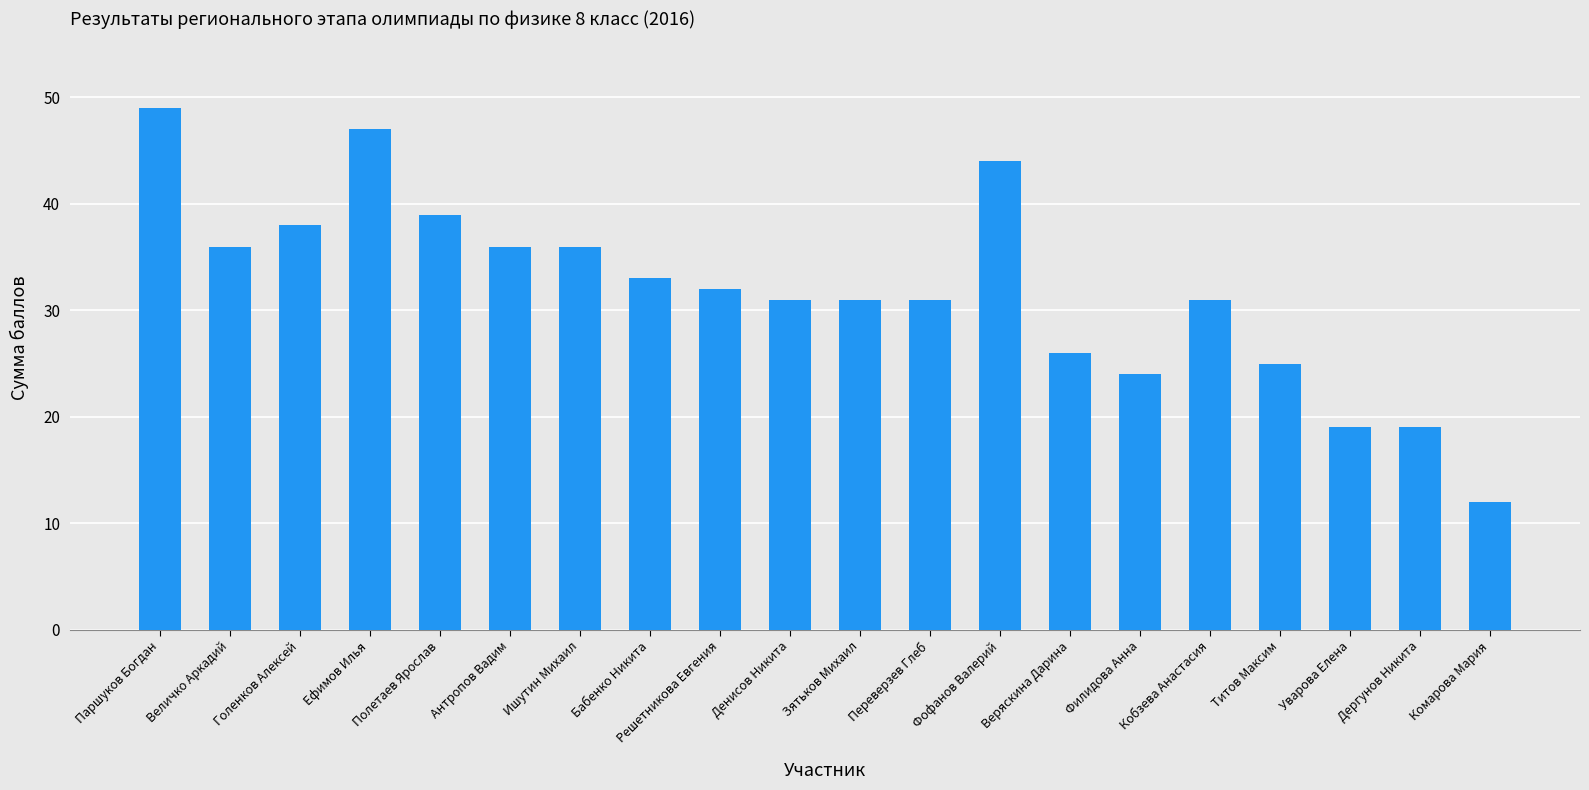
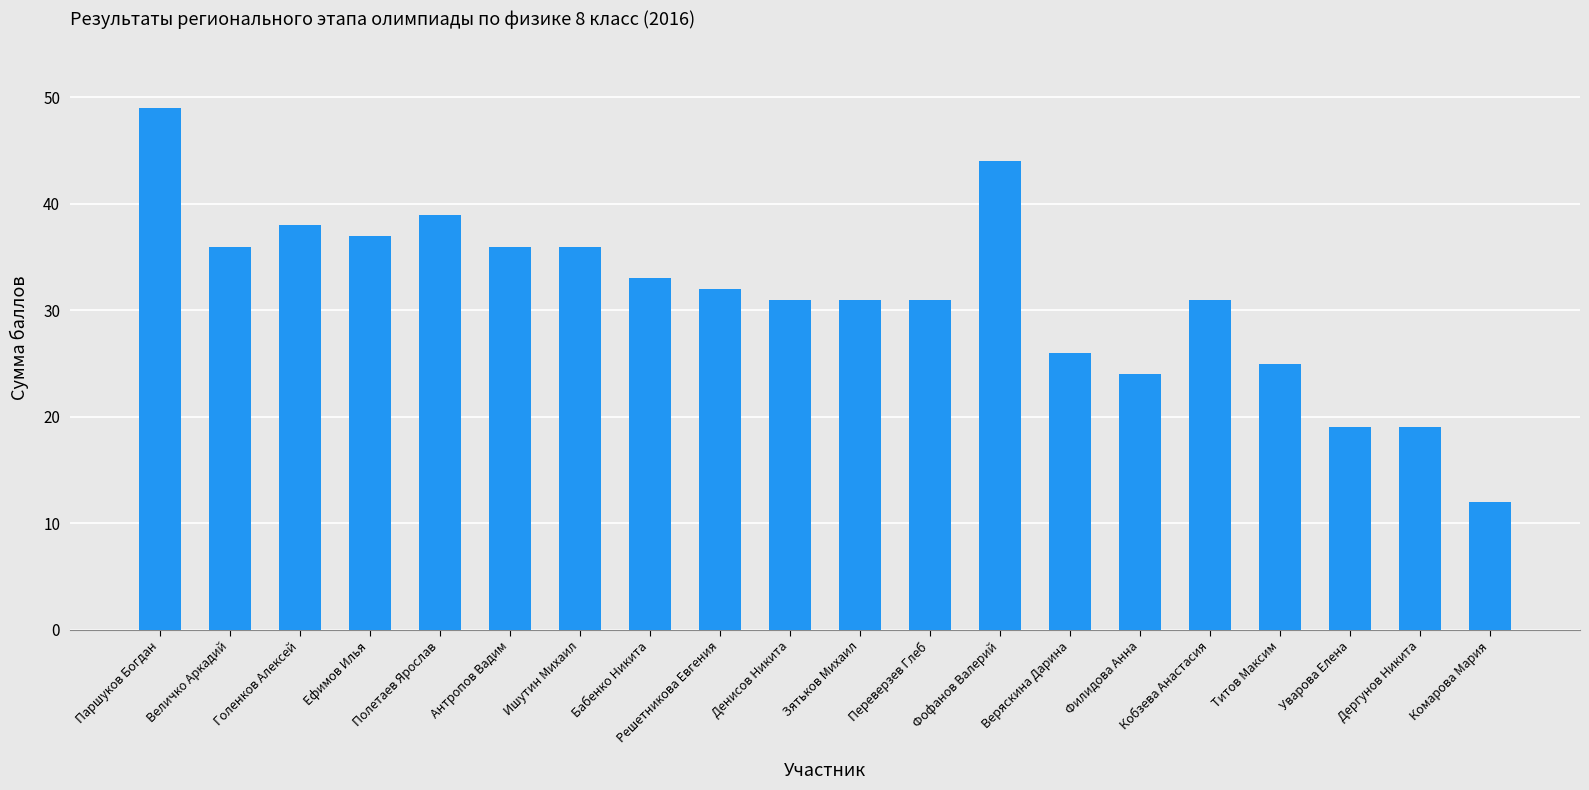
Ефимов Илья: 47 -> 37
